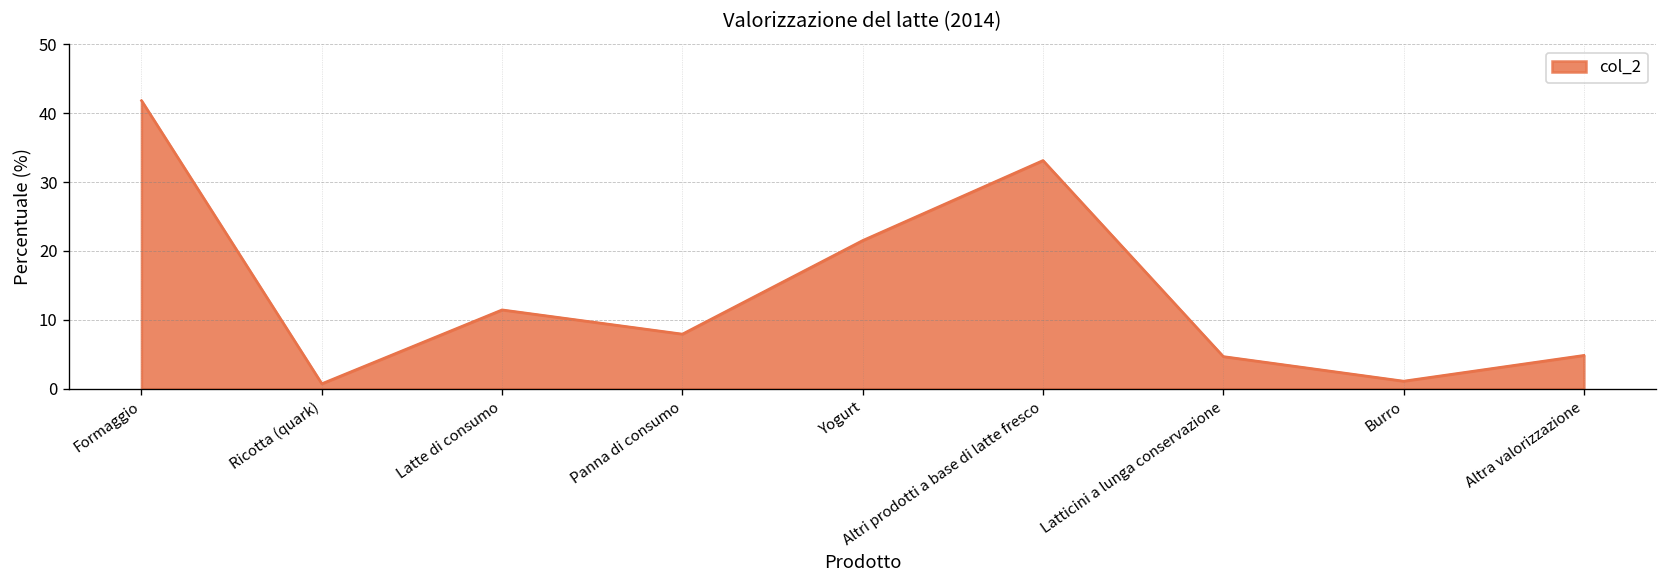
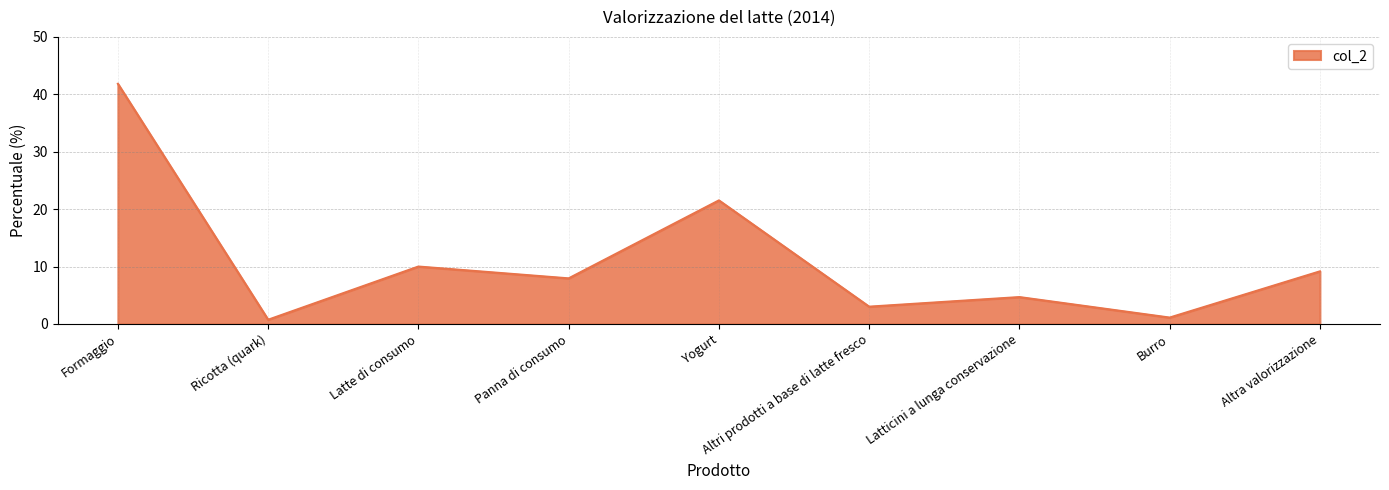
Latte di consumo: 11 -> 10
Altri prodotti a base di latte fresco: 33 -> 3
Altra valorizzazione: 5 -> 9
